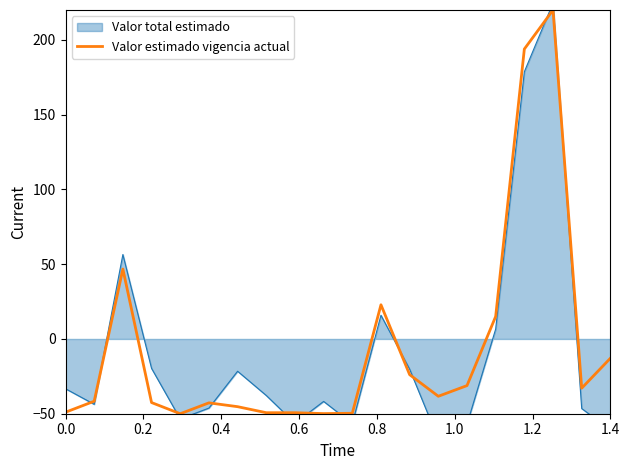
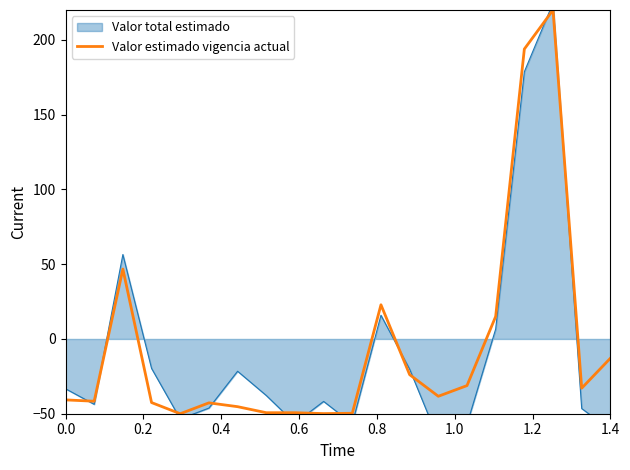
Valor estimado vigencia actual, 0.0: -49 -> -41
